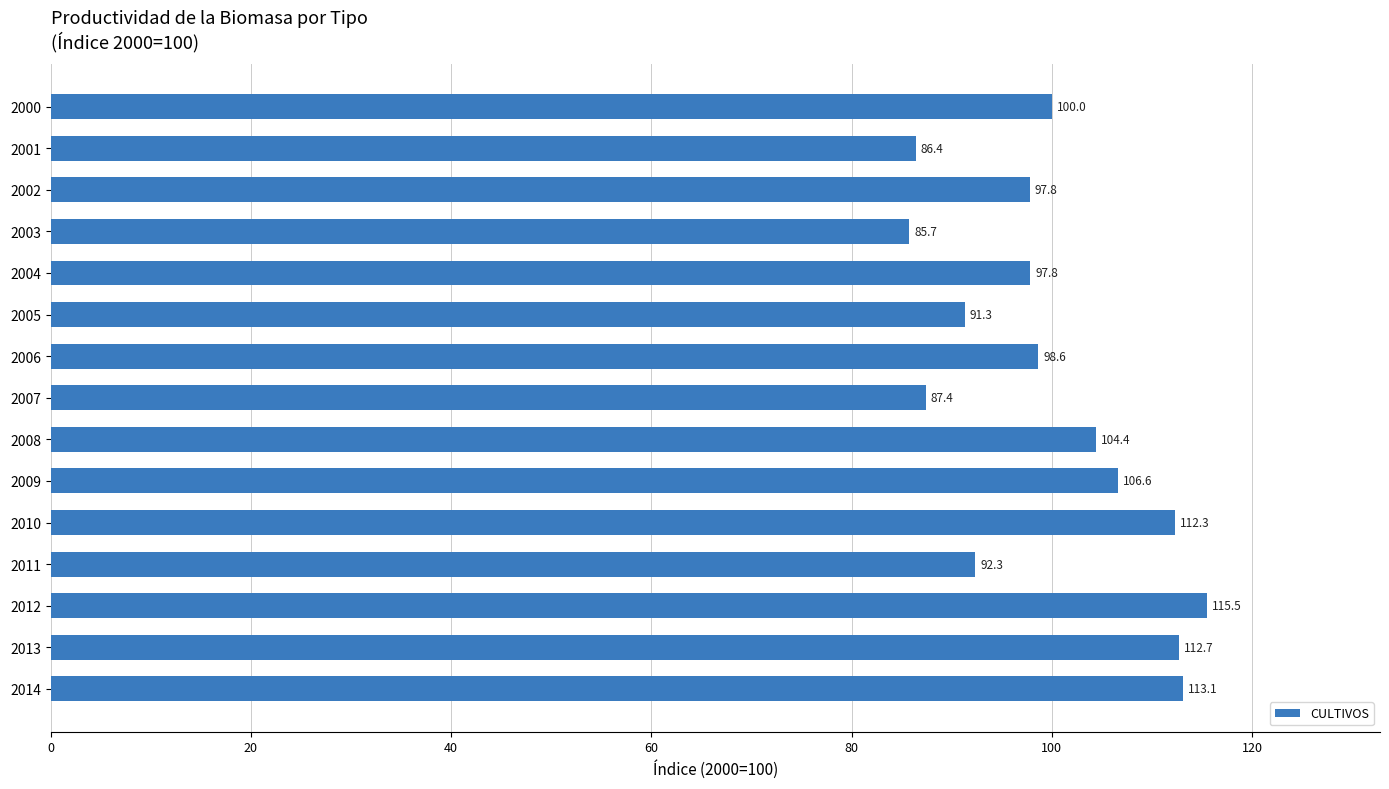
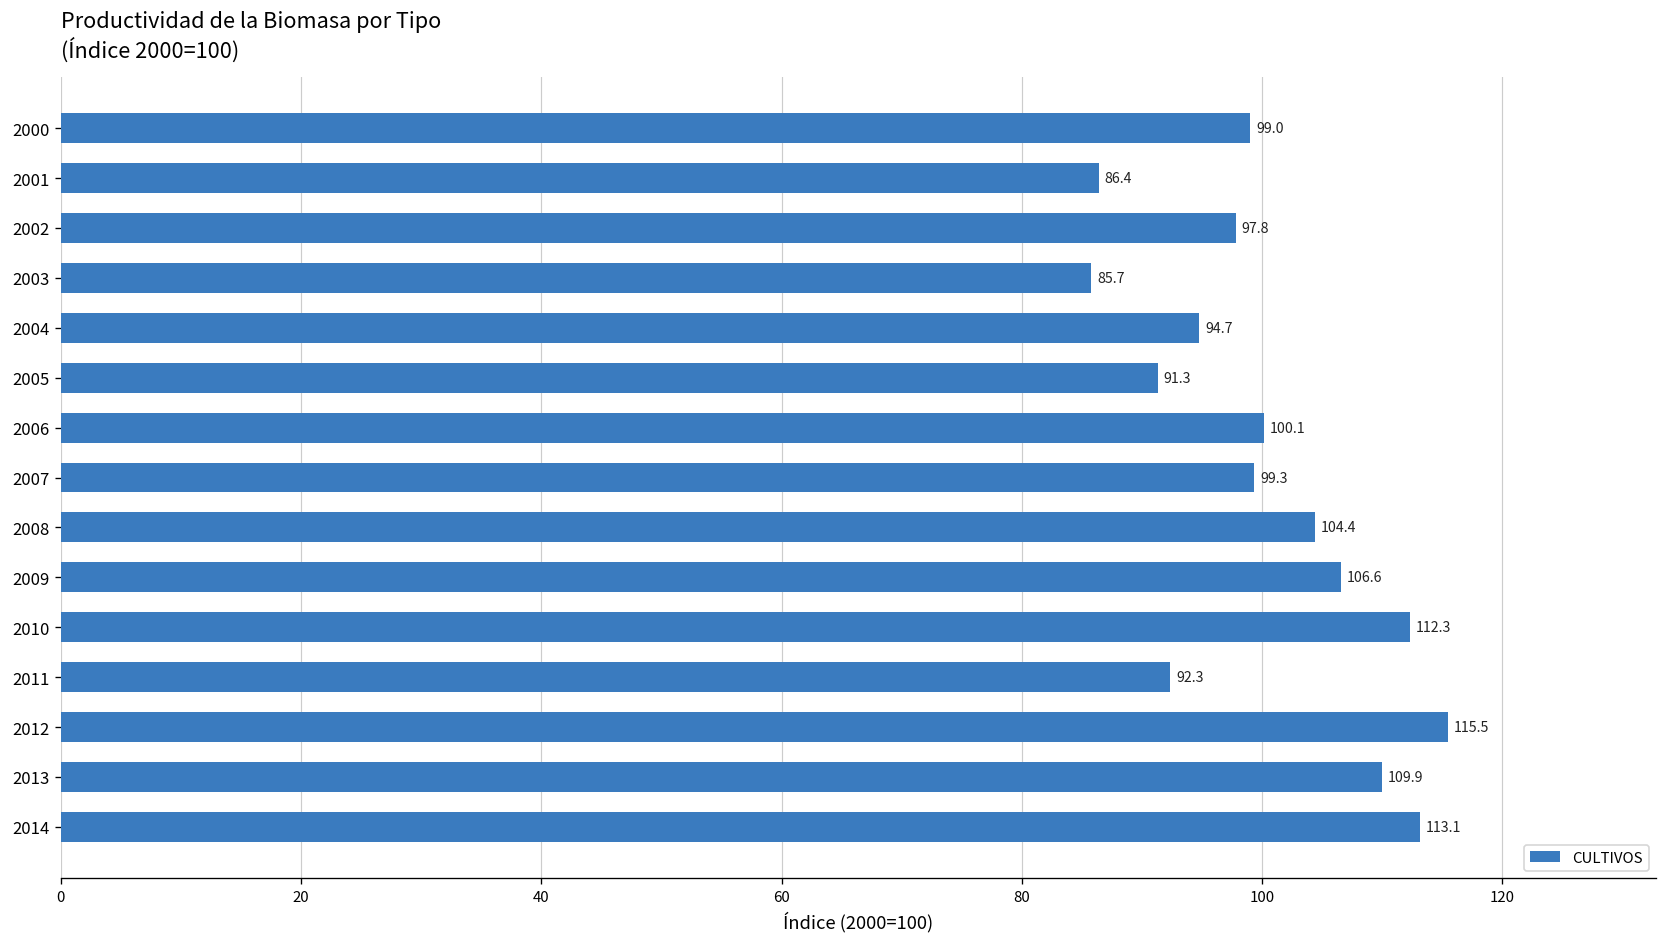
2000: 100.0 -> 99.0
2004: 97.8 -> 94.7
2006: 98.6 -> 100.1
2007: 87.4 -> 99.3
2013: 112.7 -> 109.9
